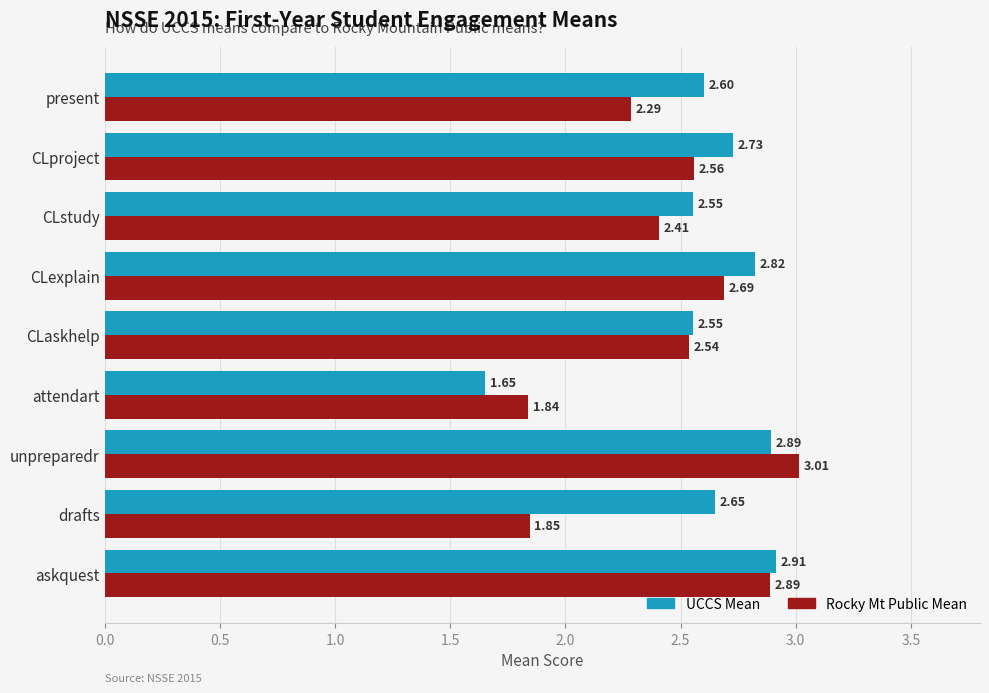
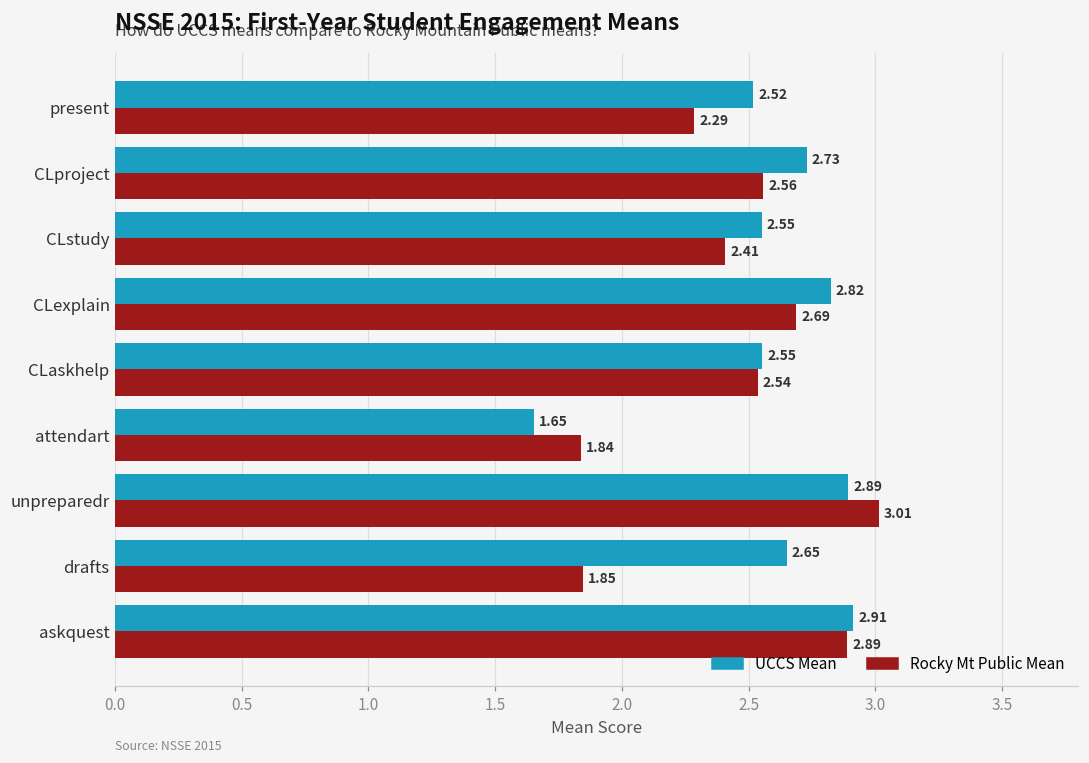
UCCS Mean, present: 2.60 -> 2.52
